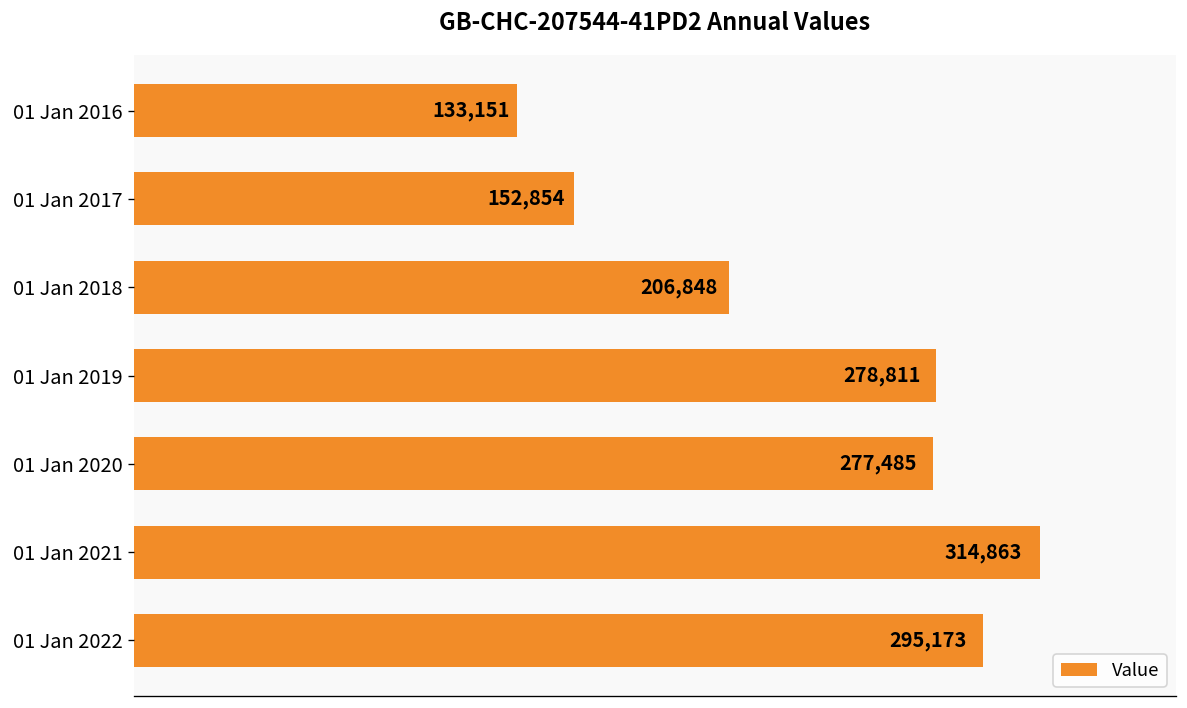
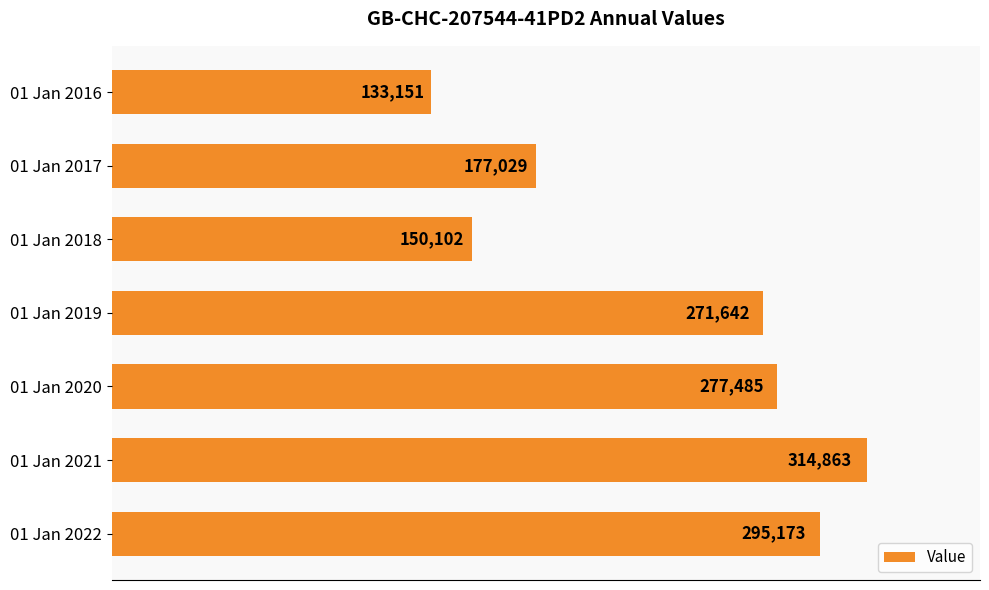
01 Jan 2017: 152,854 -> 177,029
01 Jan 2018: 206,848 -> 150,102
01 Jan 2019: 278,811 -> 271,642
